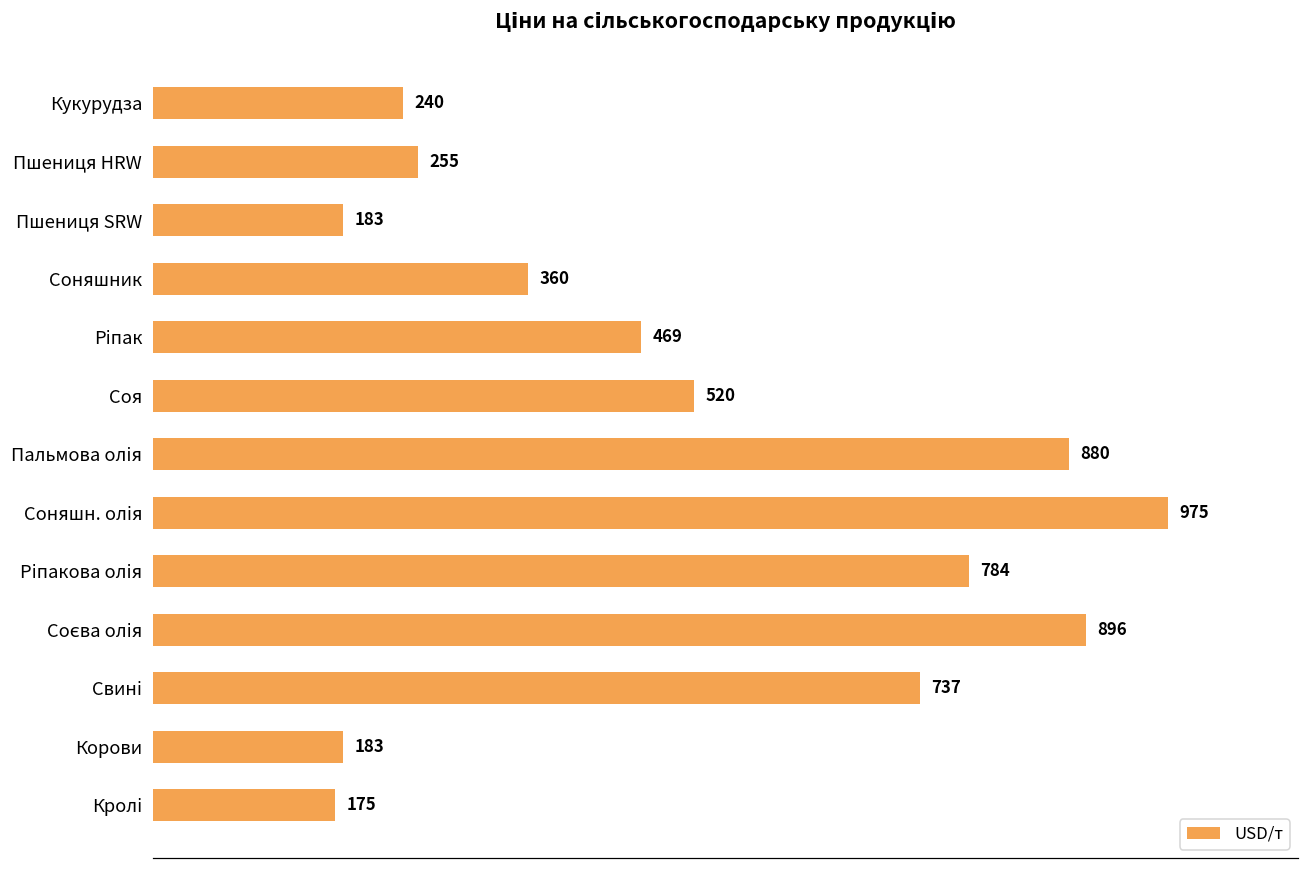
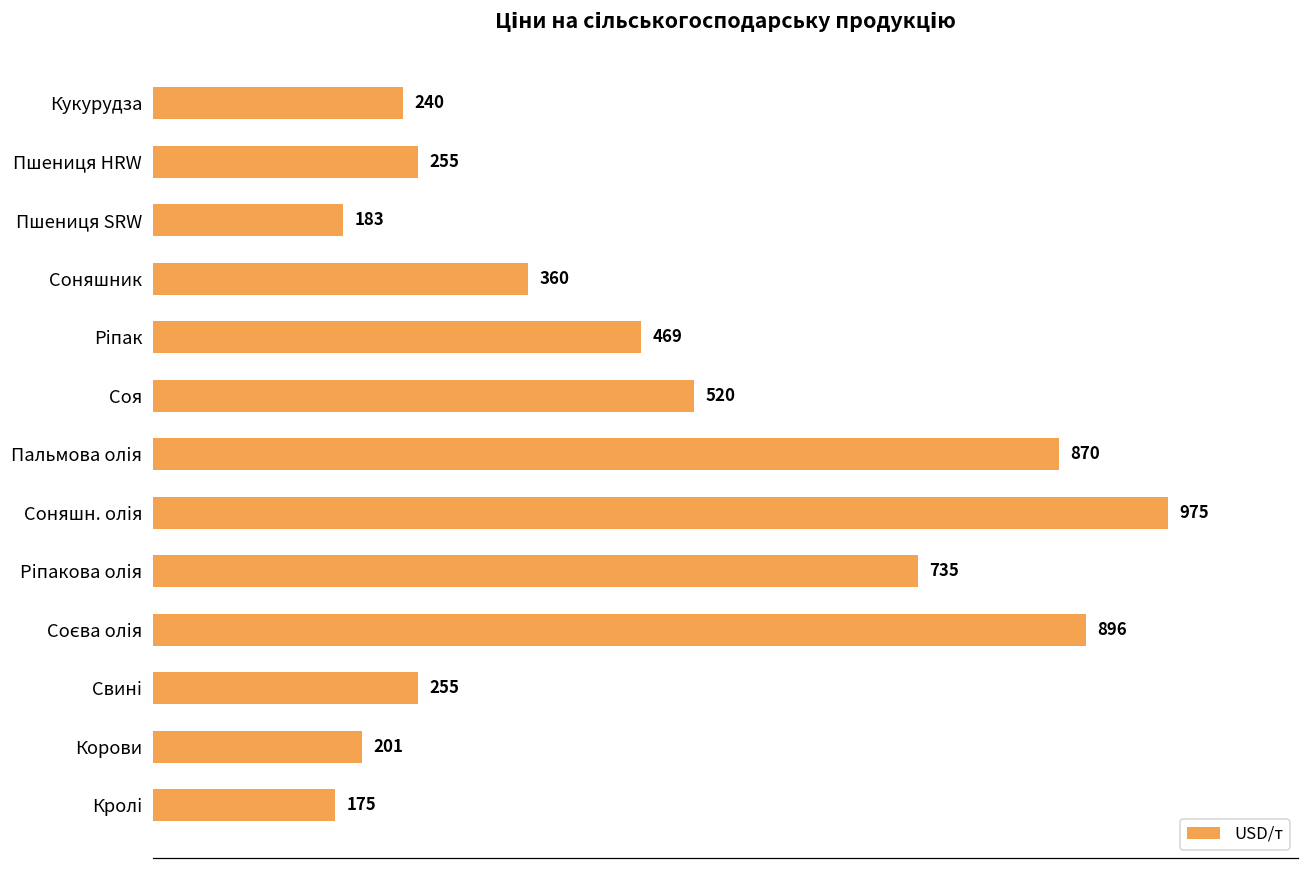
Пальмова олія: 880 -> 870
Ріпакова олія: 784 -> 735
Свині: 737 -> 255
Корови: 183 -> 201
